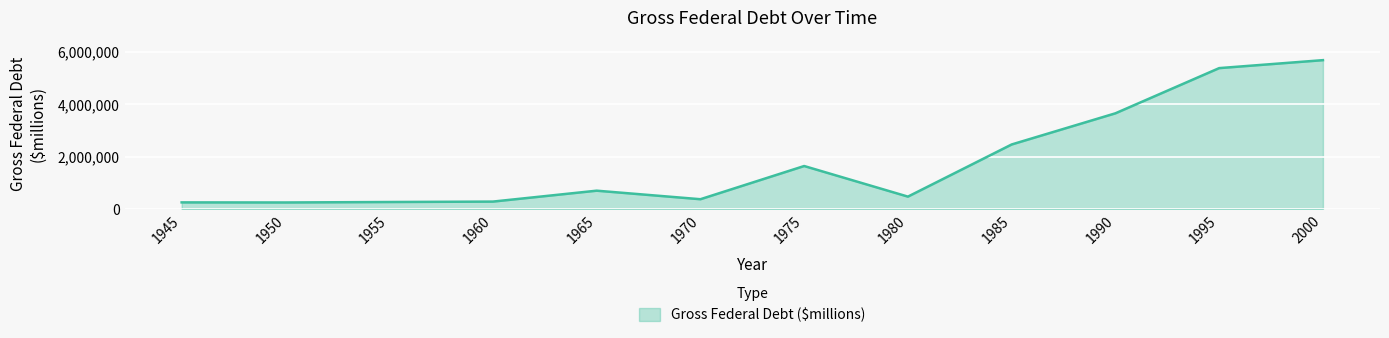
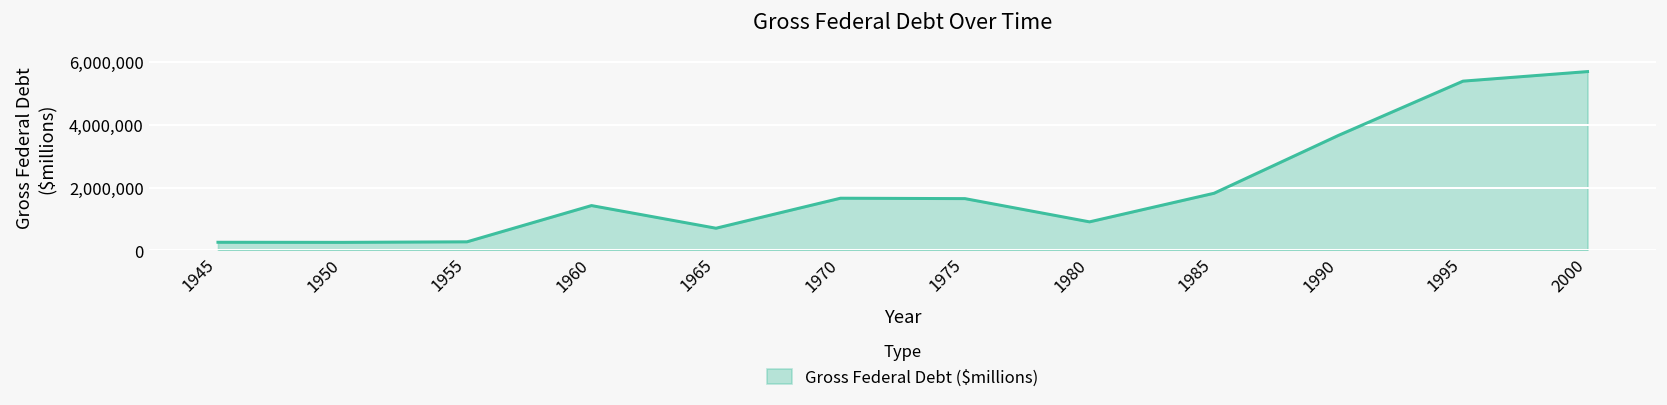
1960: 300,000 -> 1,400,000
1970: 400,000 -> 1,700,000
1980: 500,000 -> 900,000
1985: 2,500,000 -> 1,800,000
